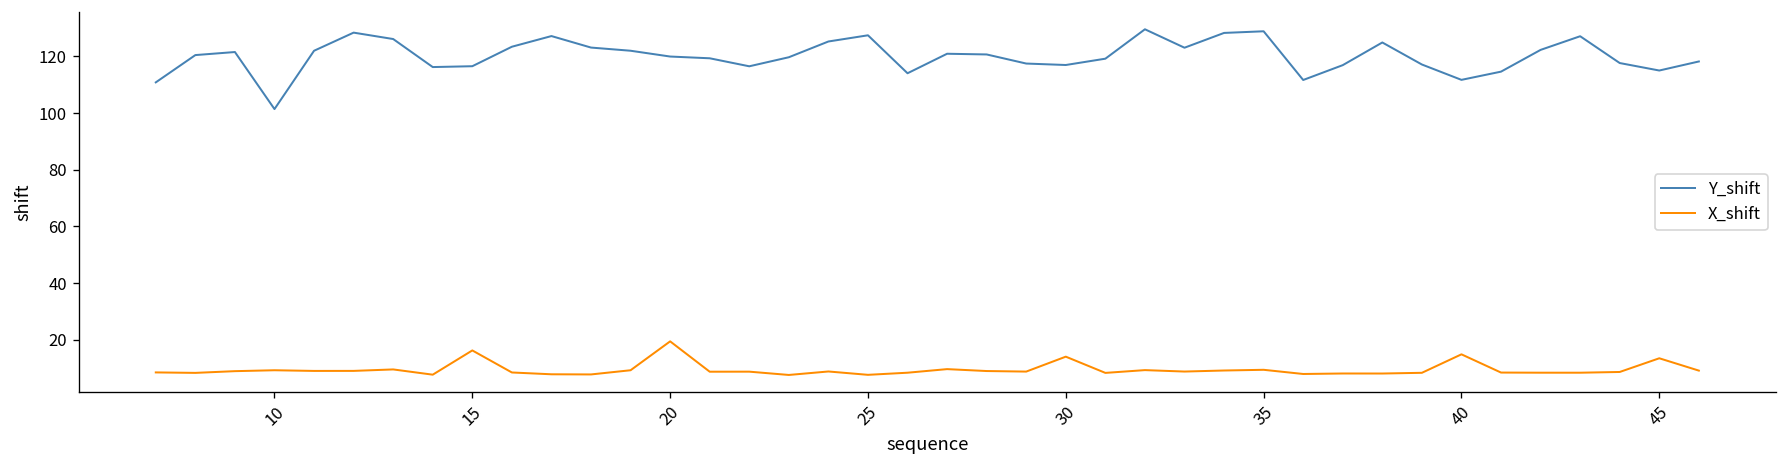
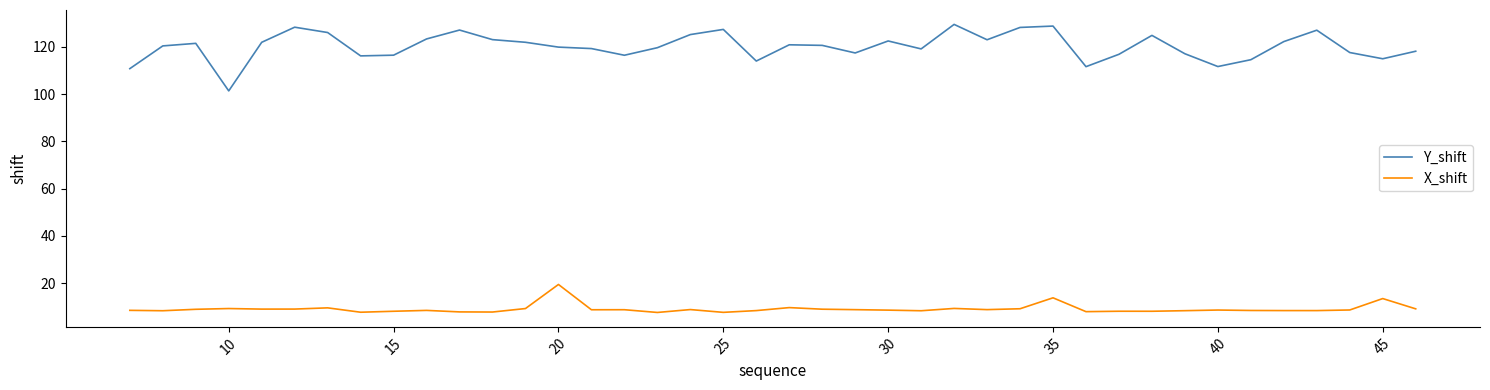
X_shift, 15: 16 -> 8
Y_shift, 30: 117 -> 123
X_shift, 30: 14 -> 9
X_shift, 35: 9 -> 14
X_shift, 40: 15 -> 9
